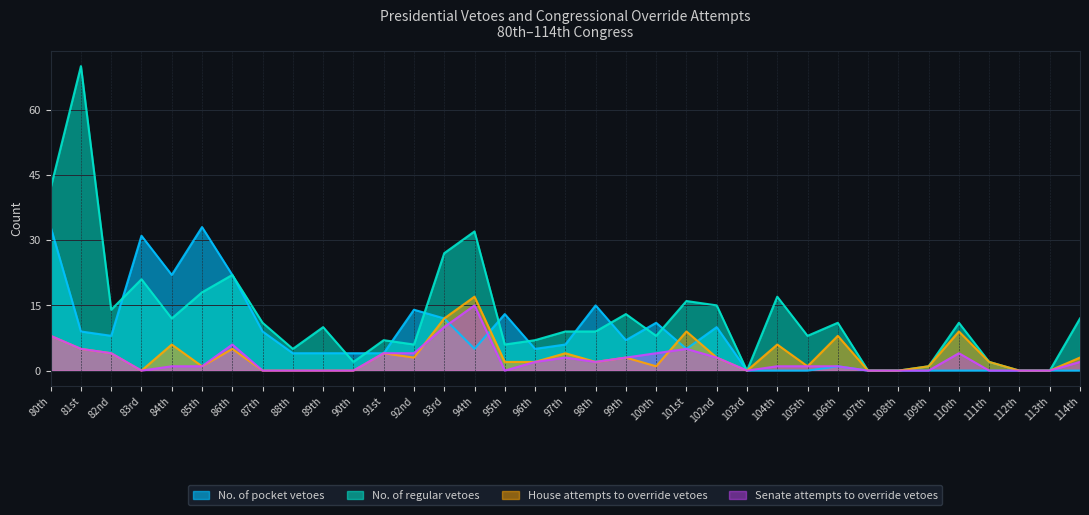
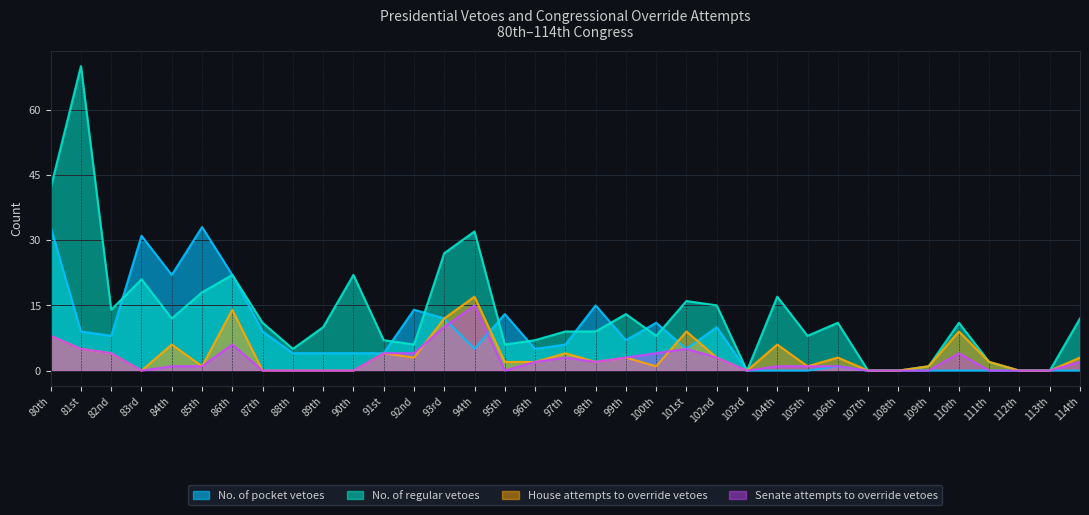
House attempts to override vetoes, 86th: 5 -> 14
No. of regular vetoes, 90th: 2 -> 22
House attempts to override vetoes, 106th: 8 -> 3
